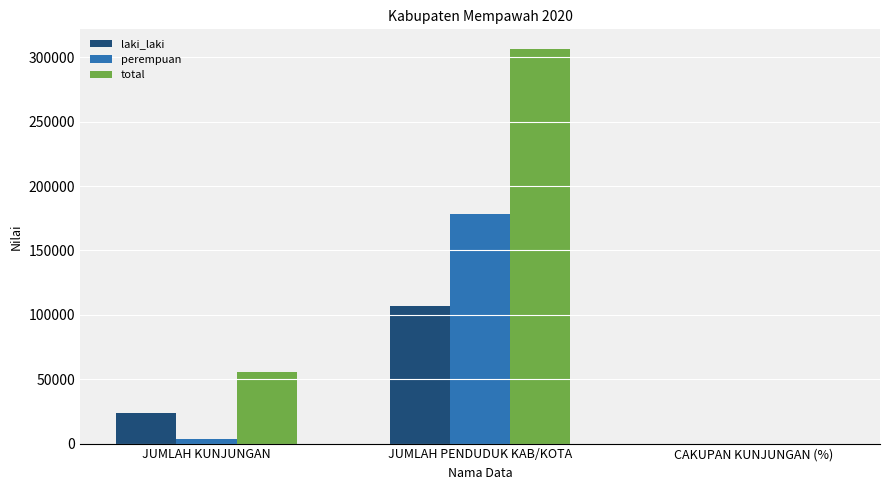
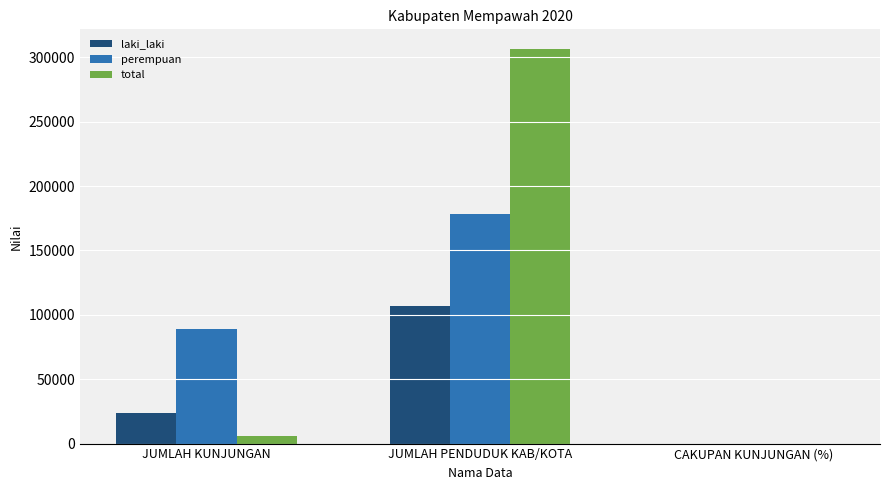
perempuan, JUMLAH KUNJUNGAN: 4000 -> 89000
total, JUMLAH KUNJUNGAN: 56000 -> 6000
